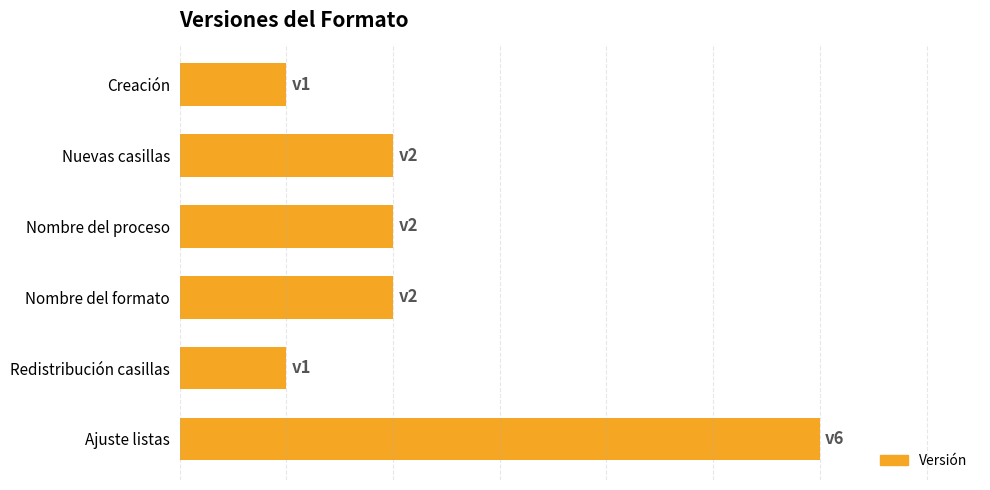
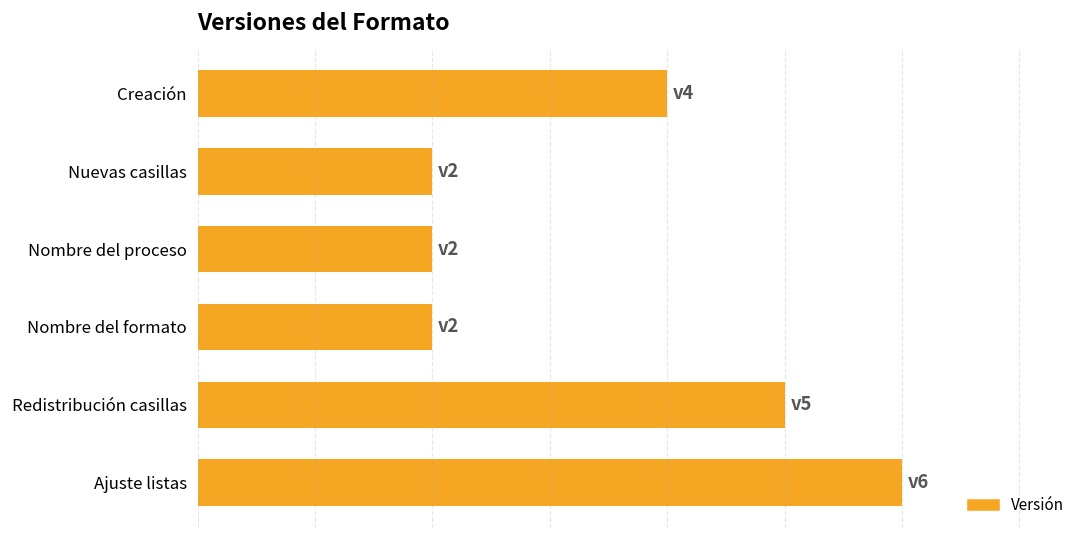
Creación: 1 -> 4
Redistribución casillas: 1 -> 5
